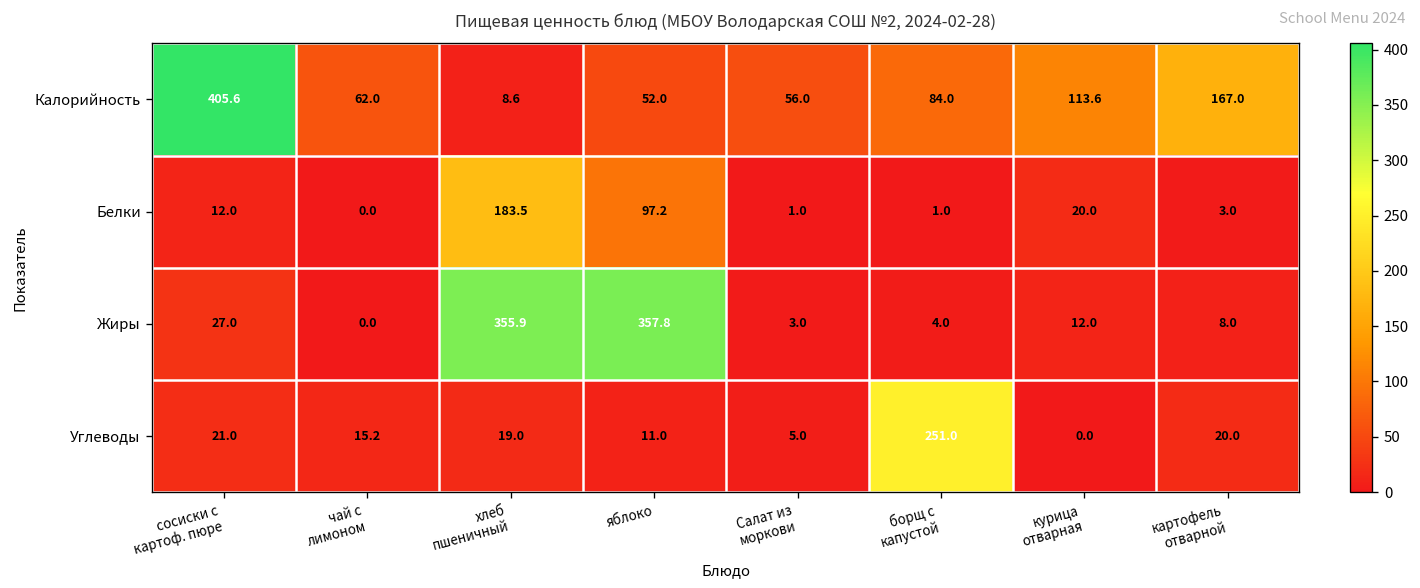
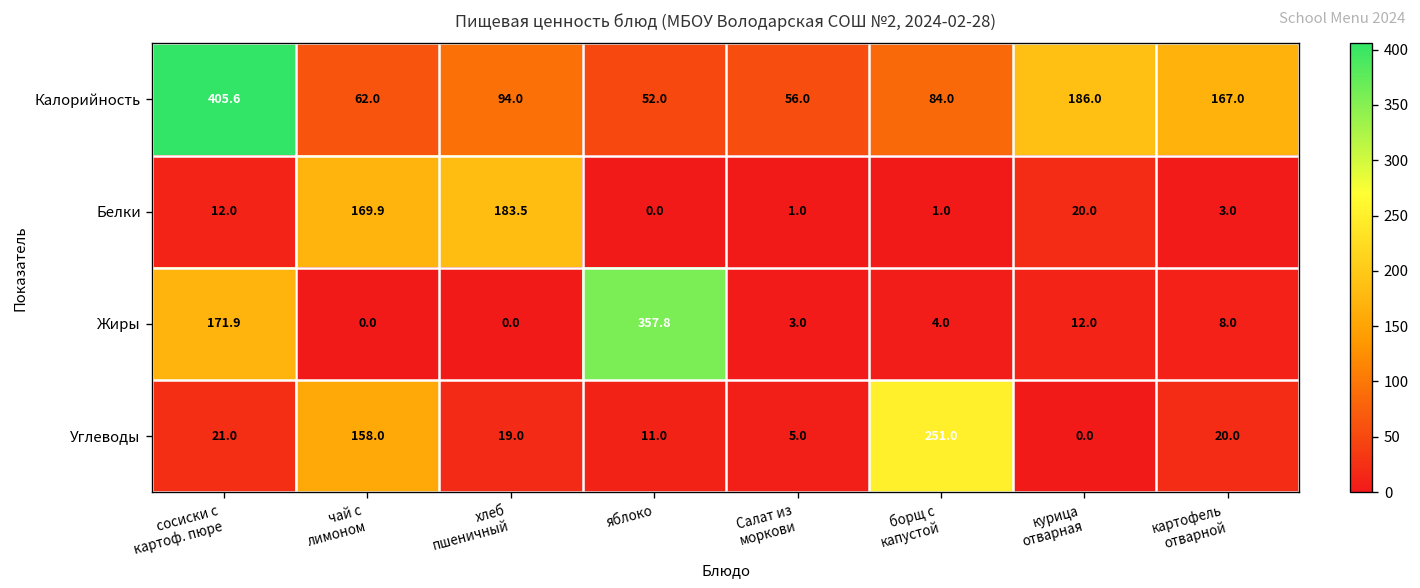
Калорийность, хлеб пшеничный: 8.6 -> 94.0
Калорийность, курица отварная: 113.6 -> 186.0
Белки, чай с лимоном: 0.0 -> 169.9
Белки, яблоко: 97.2 -> 0.0
Жиры, сосиски с картоф. пюре: 27.0 -> 171.9
Жиры, хлеб пшеничный: 355.9 -> 0.0
Углеводы, чай с лимоном: 15.2 -> 158.0
